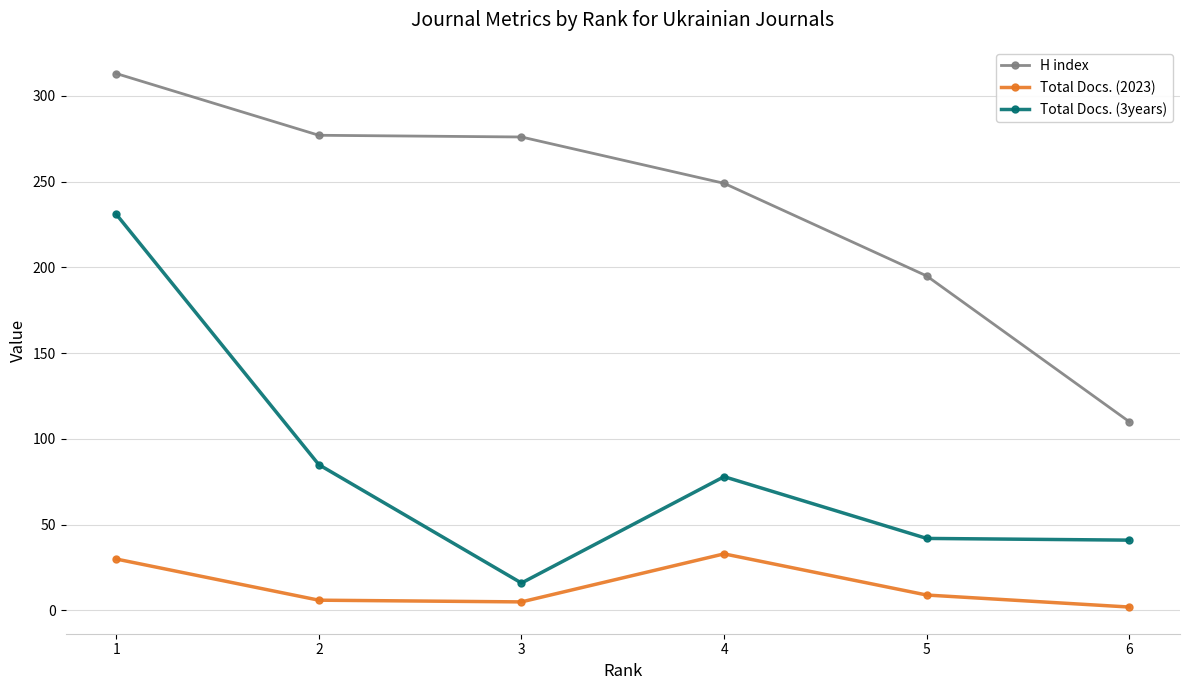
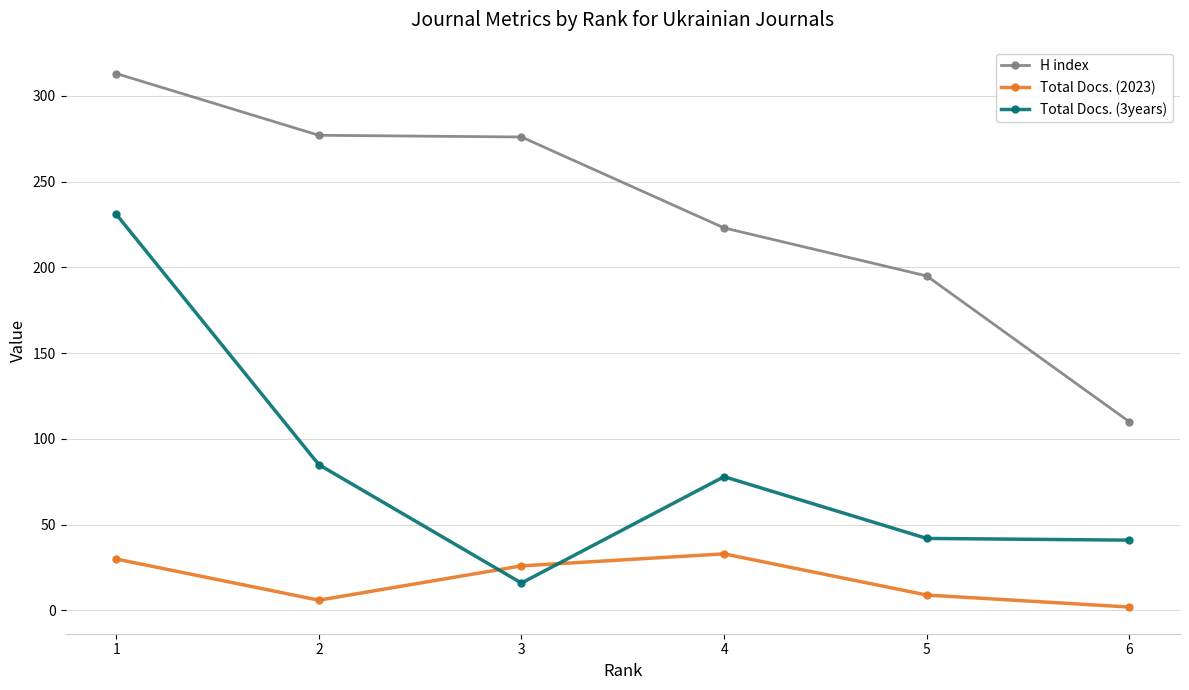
Total Docs. (2023), 3: 5 -> 26
H index, 4: 249 -> 223
